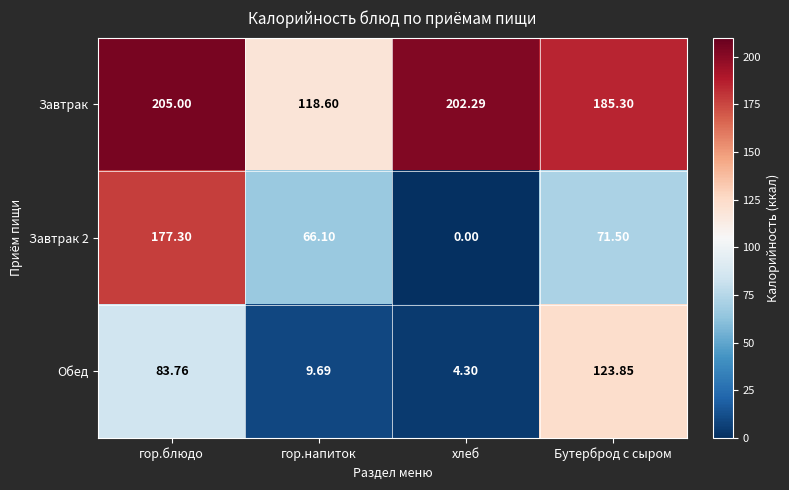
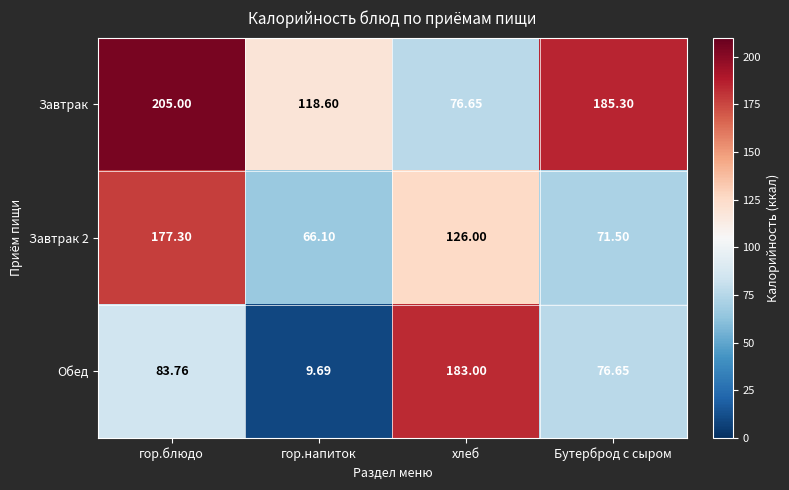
Завтрак, хлеб: 202.29 -> 76.65
Завтрак 2, хлеб: 0.00 -> 126.00
Обед, хлеб: 4.30 -> 183.00
Обед, Бутерброд с сыром: 123.85 -> 76.65
